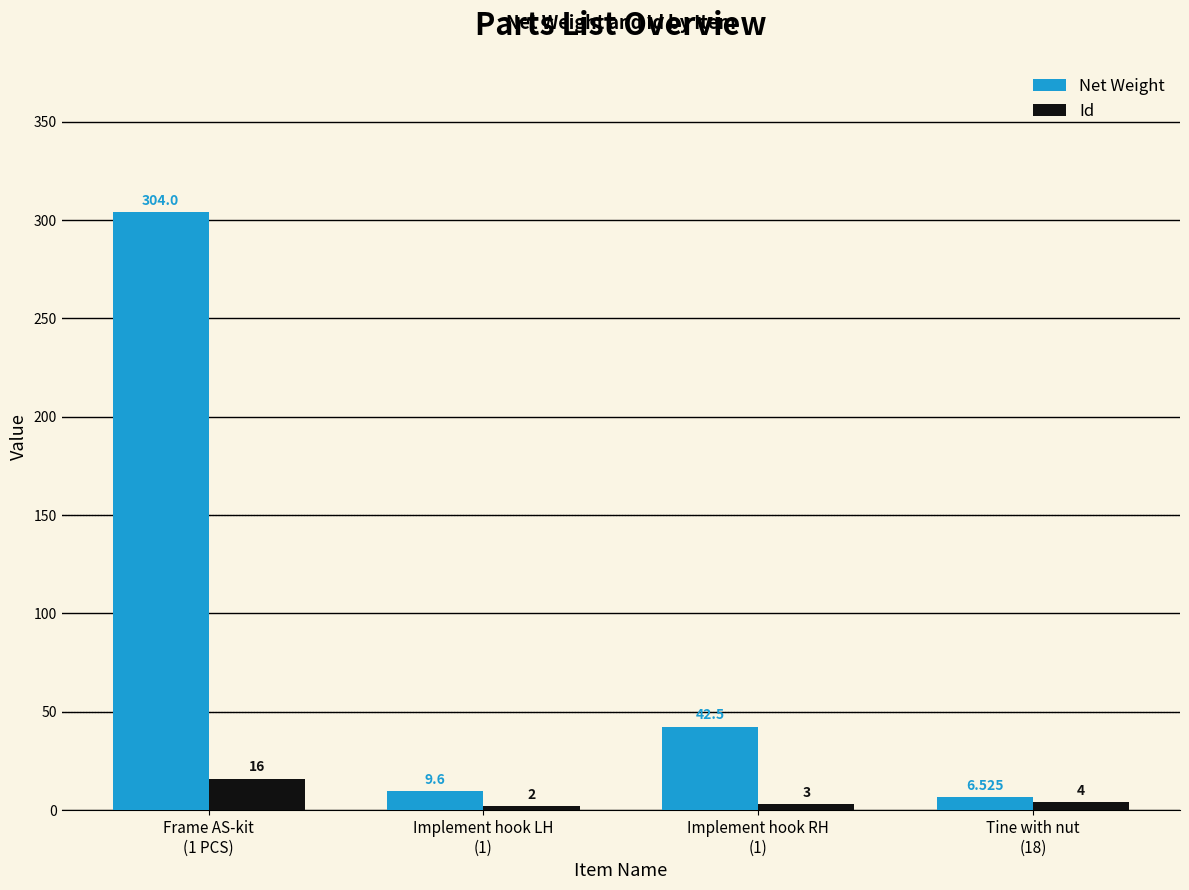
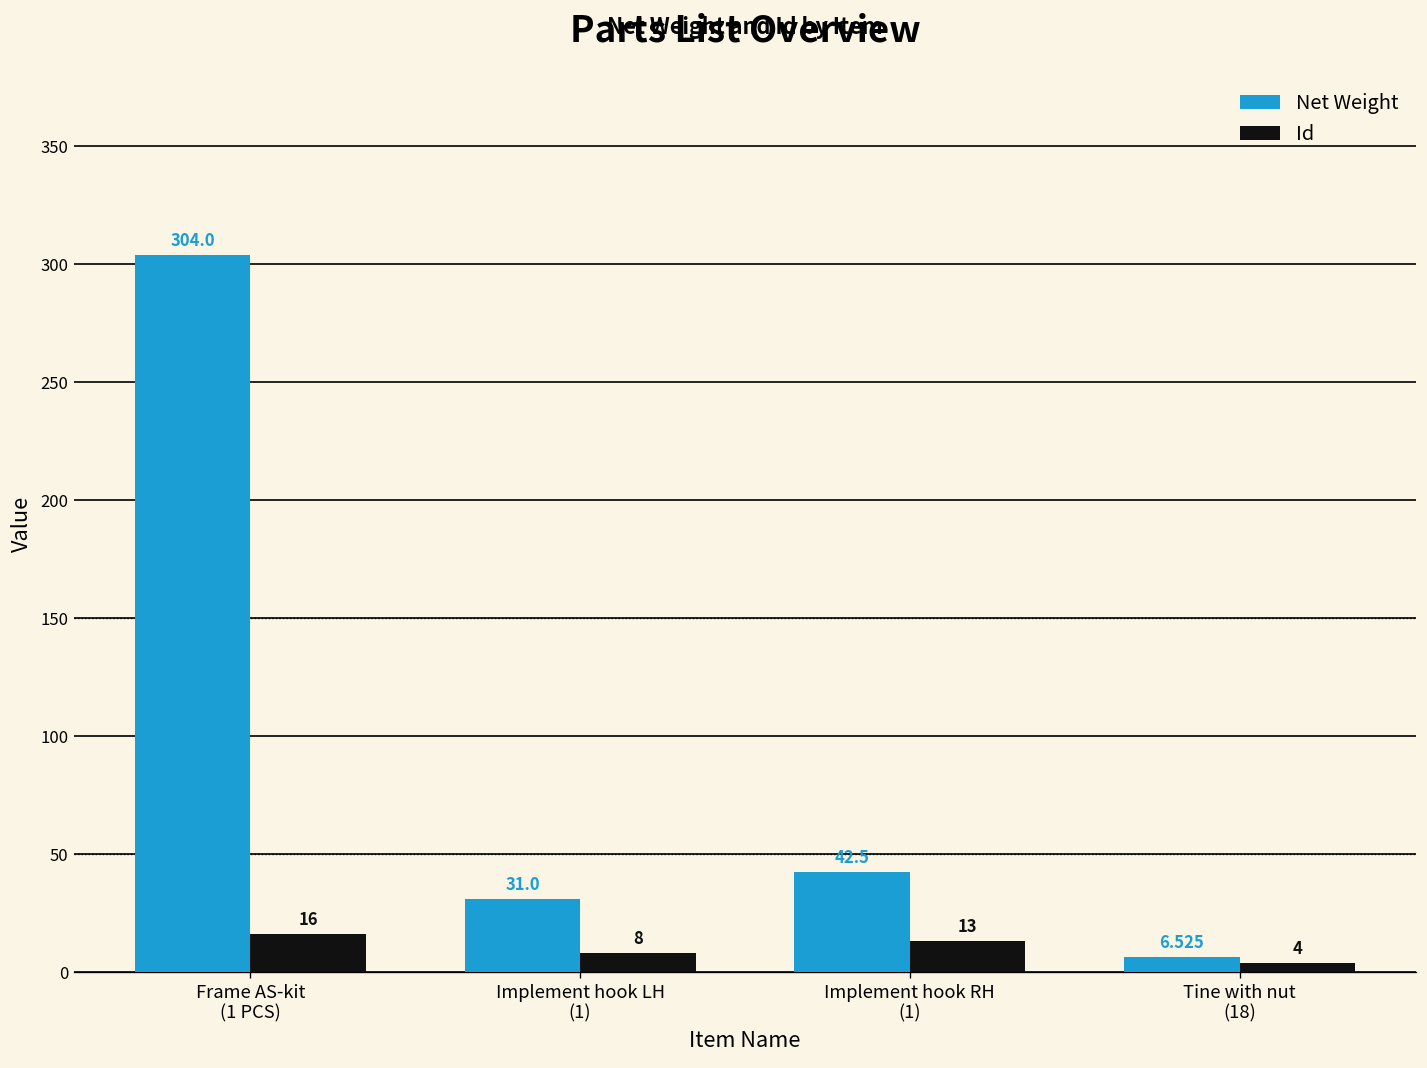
Net Weight, Implement hook LH (1): 9.6 -> 31.0
Id, Implement hook LH (1): 2 -> 8
Id, Implement hook RH (1): 3 -> 13
